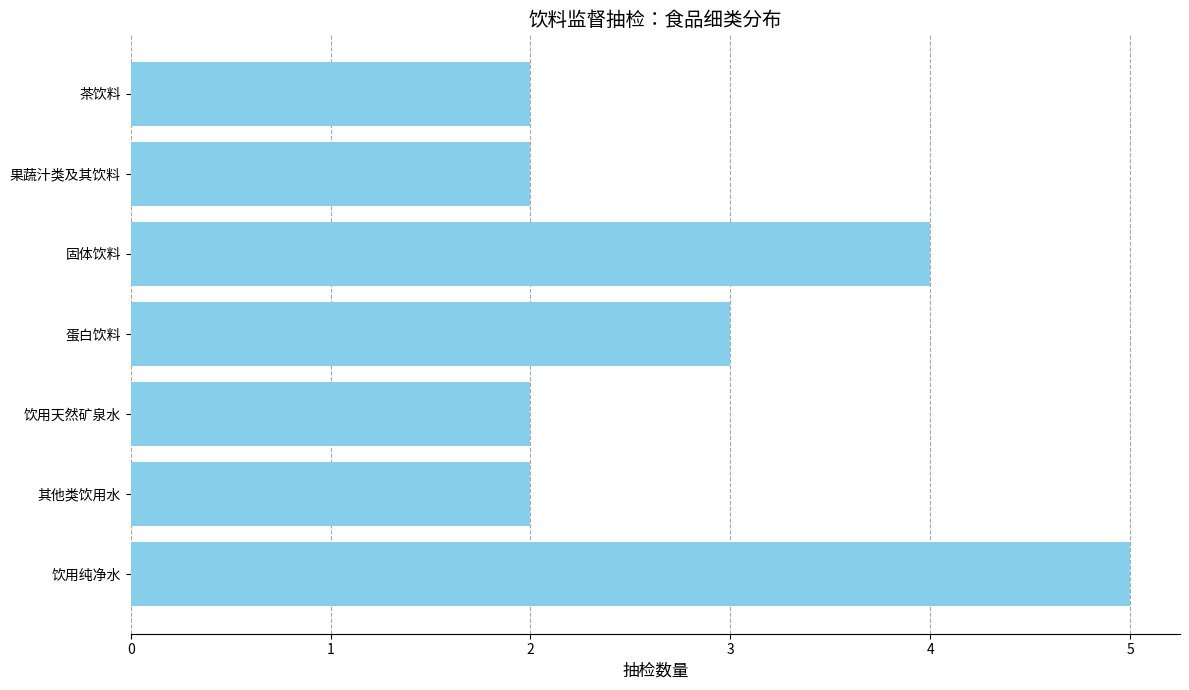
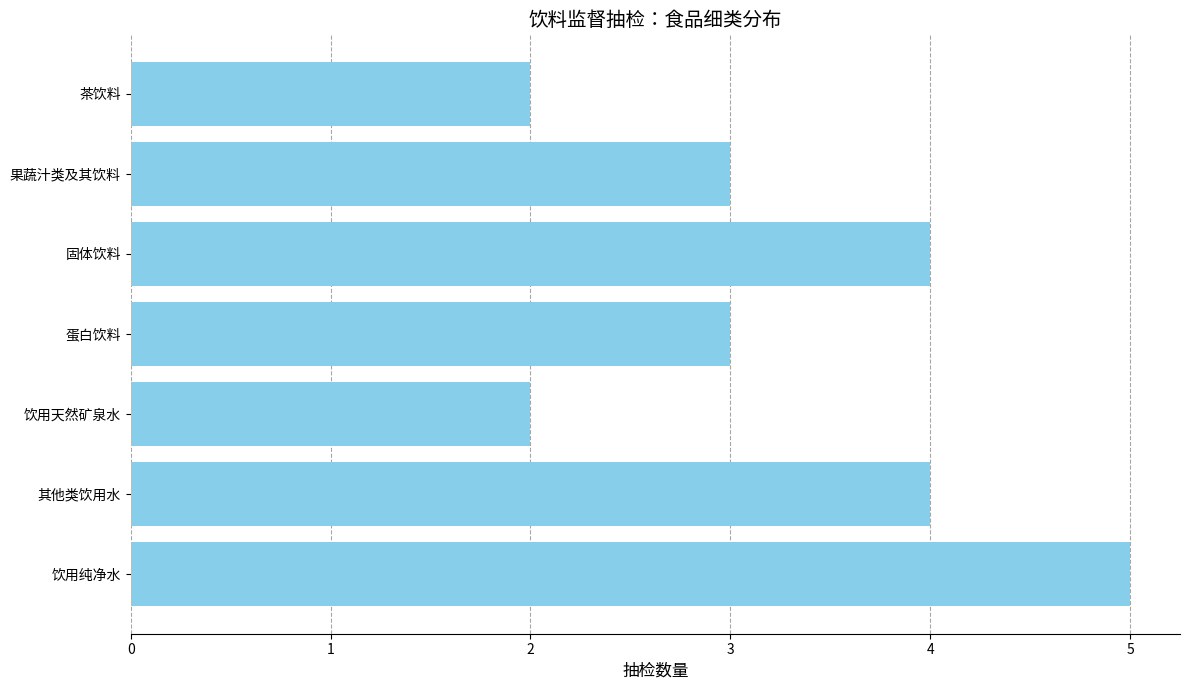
果蔬汁类及其饮料: 2 -> 3
其他类饮用水: 2 -> 4
